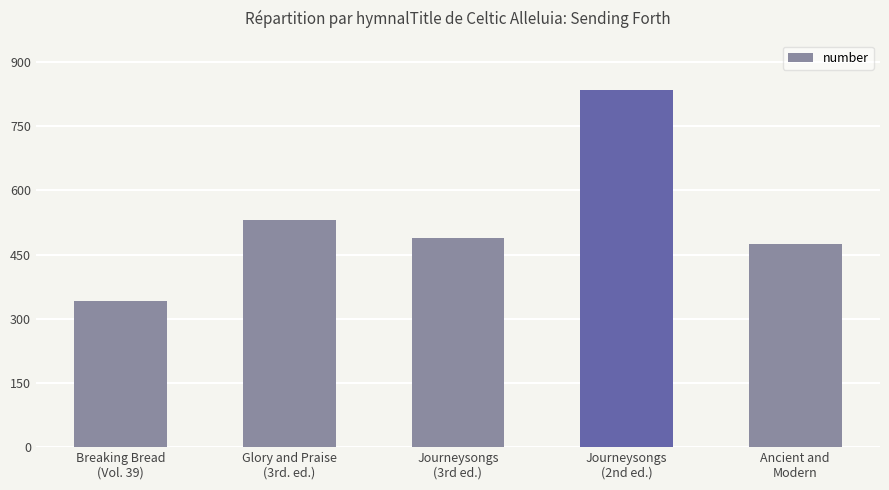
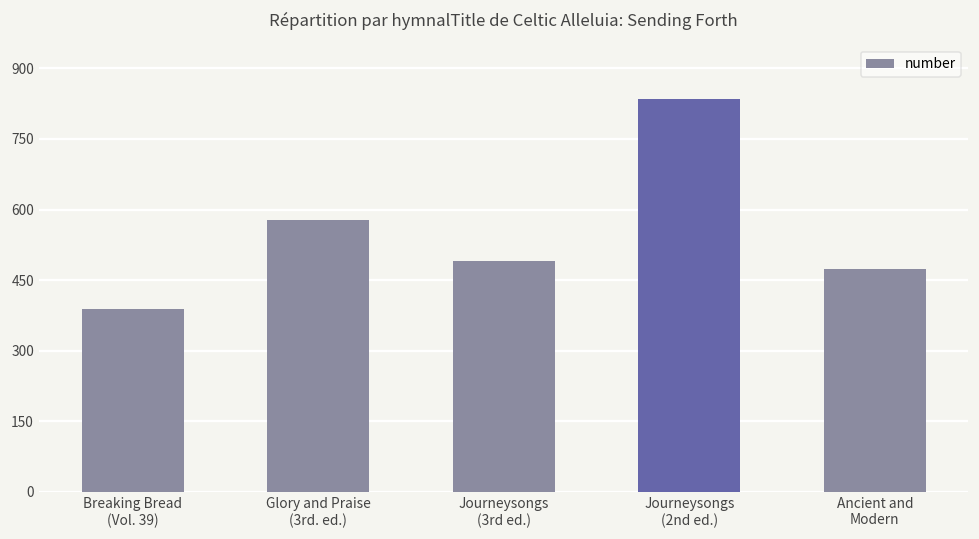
Breaking Bread (Vol. 39): 340 -> 390
Glory and Praise (3rd. ed.): 530 -> 580
